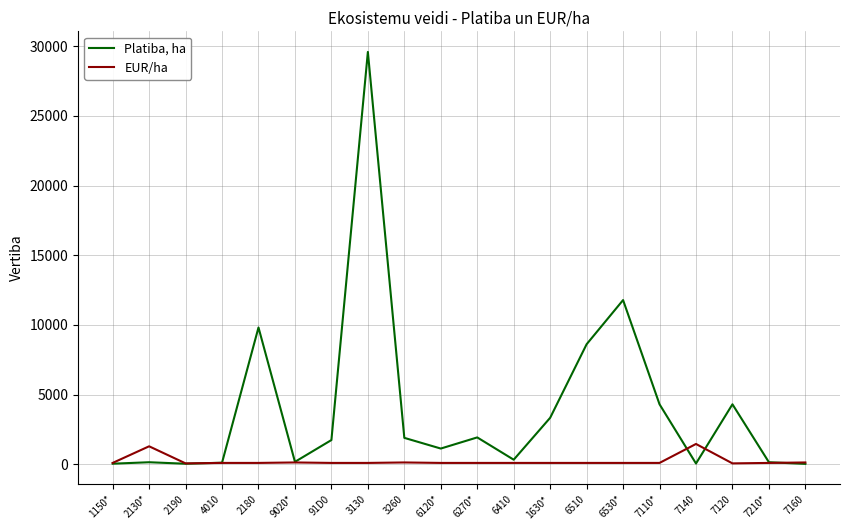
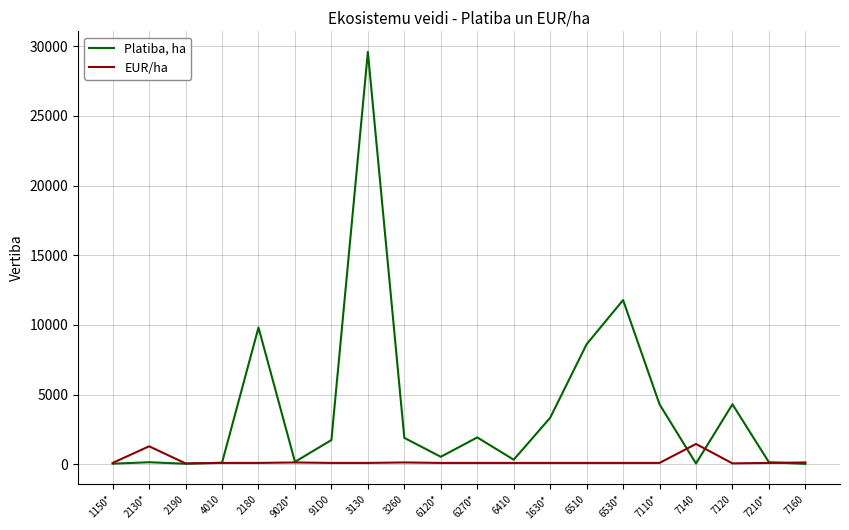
Platiba, ha, 6120*: 1100 -> 500
